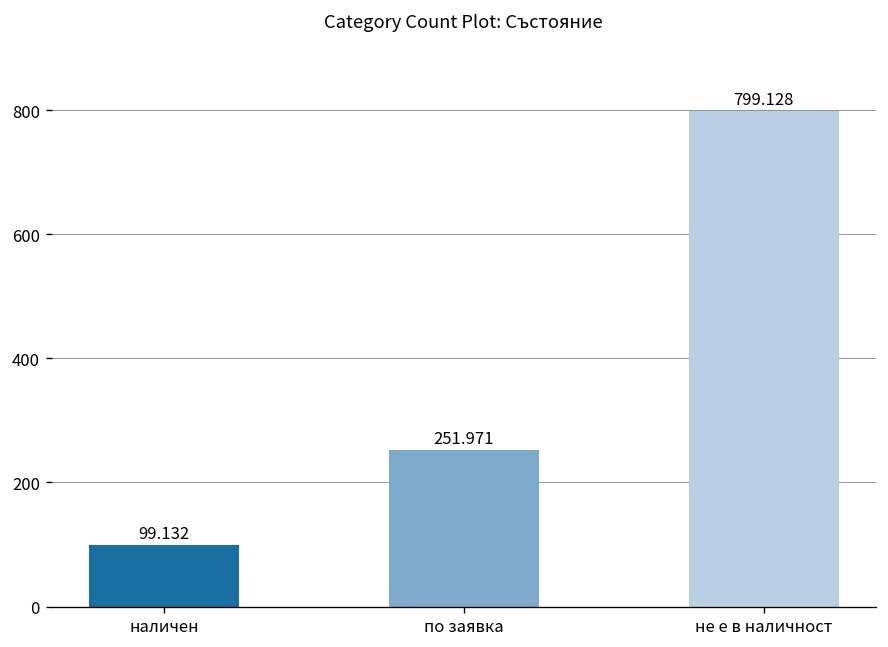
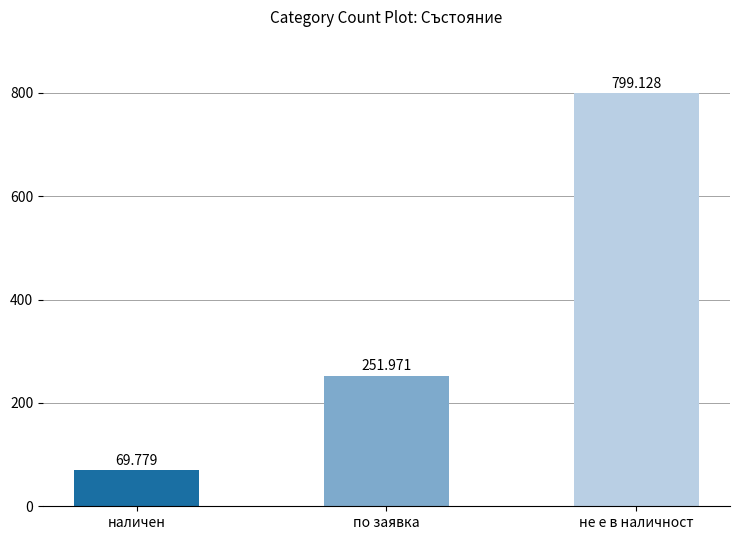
наличен: 99.132 -> 69.779
